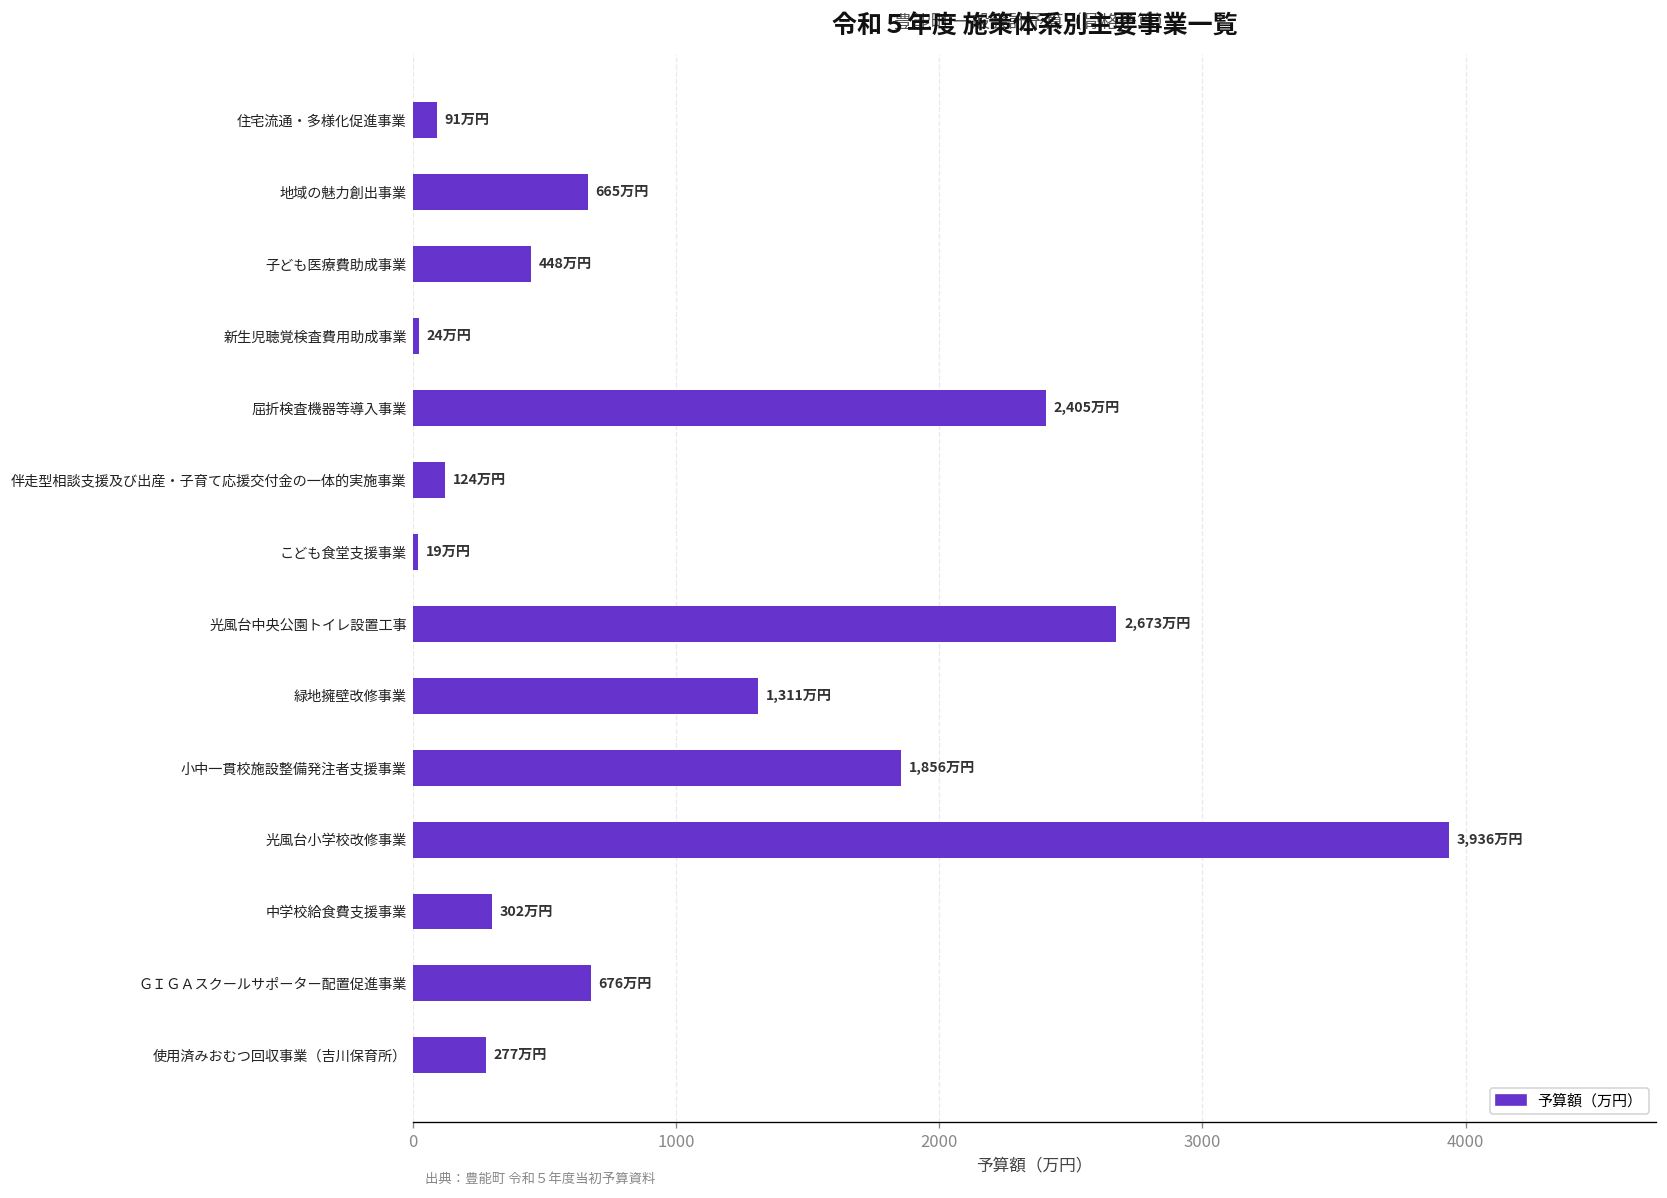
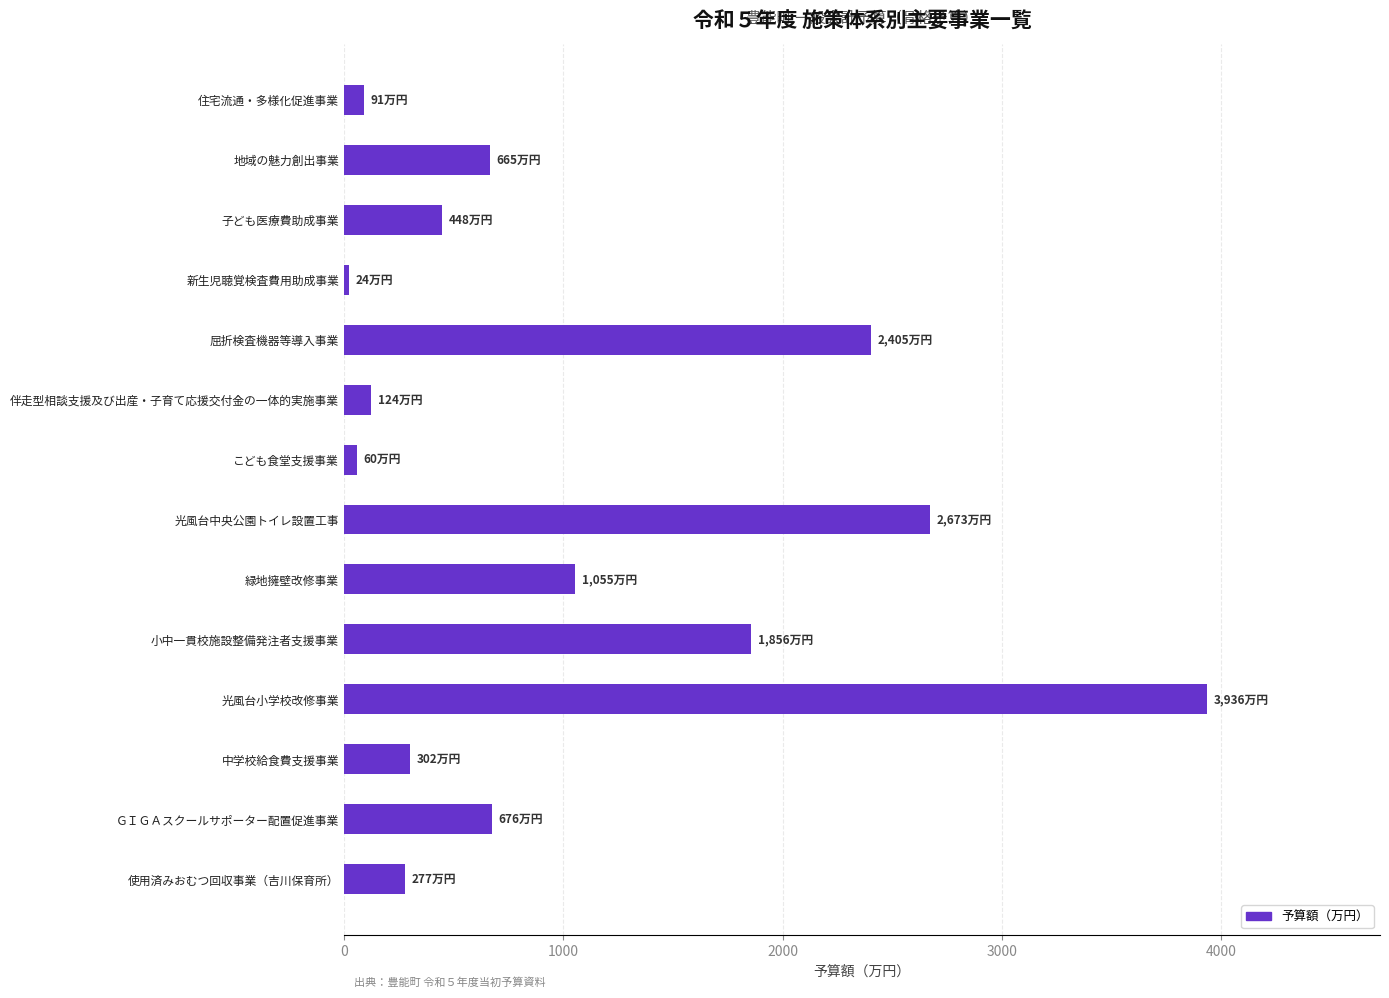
こども食堂支援事業: 19 -> 60
緑地擁壁改修事業: 1,311 -> 1,055
